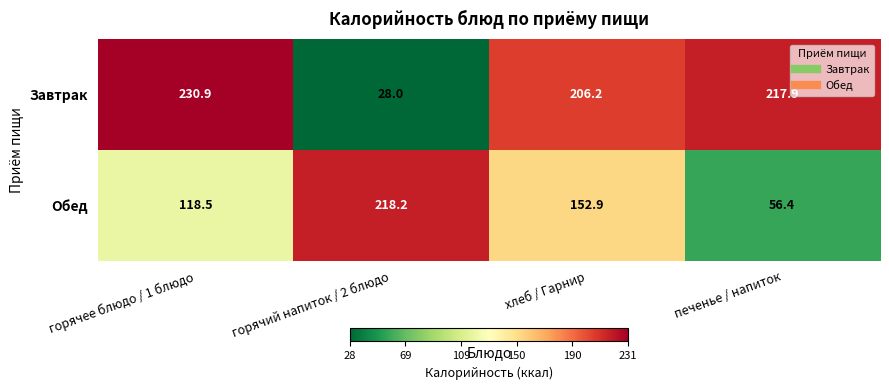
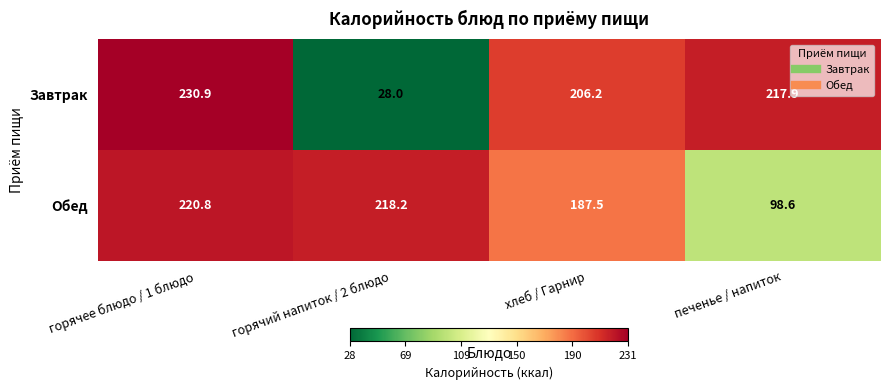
Обед, горячее блюдо / 1 блюдо: 118.5 -> 220.8
Обед, хлеб / Гарнир: 152.9 -> 187.5
Обед, печенье / напиток: 56.4 -> 98.6
